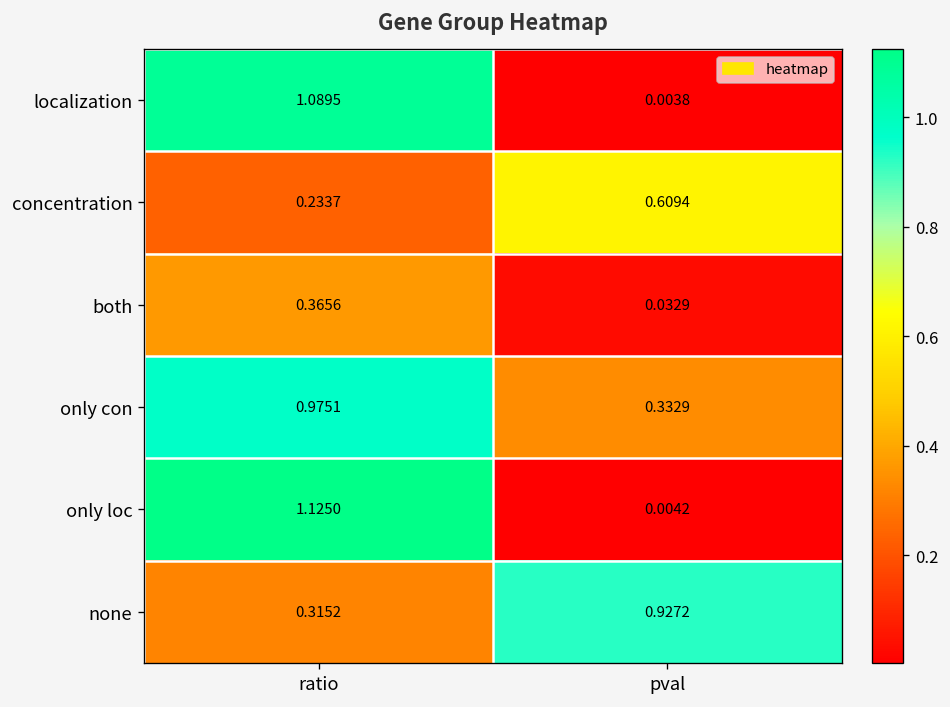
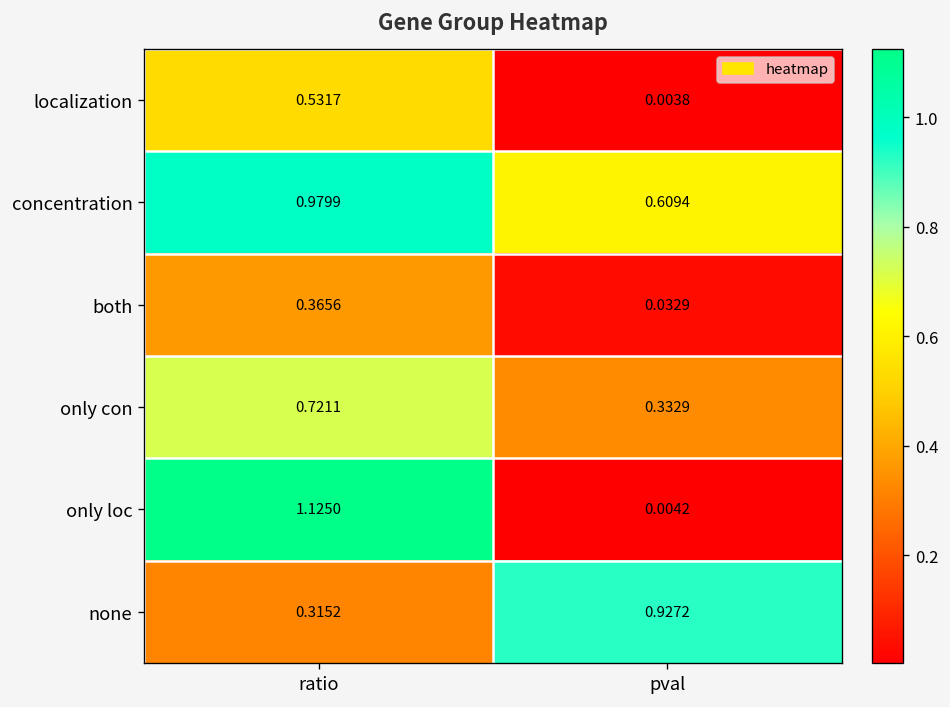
localization, ratio: 1.0895 -> 0.5317
concentration, ratio: 0.2337 -> 0.9799
only con, ratio: 0.9751 -> 0.7211
